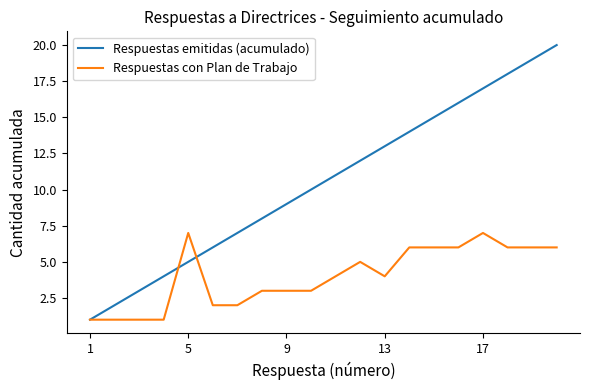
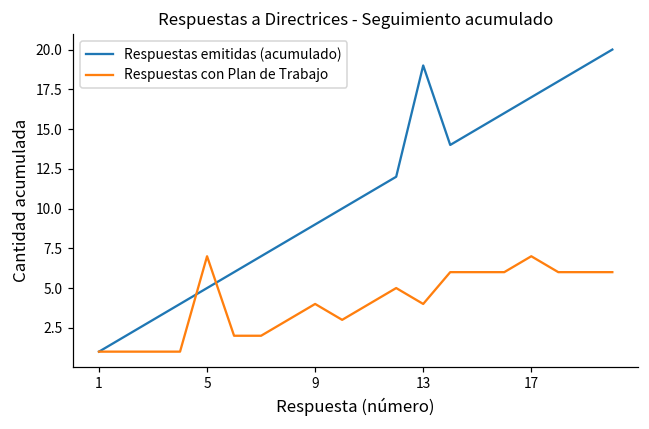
Respuestas con Plan de Trabajo, 9: 3 -> 4
Respuestas emitidas (acumulado), 13: 13 -> 19
